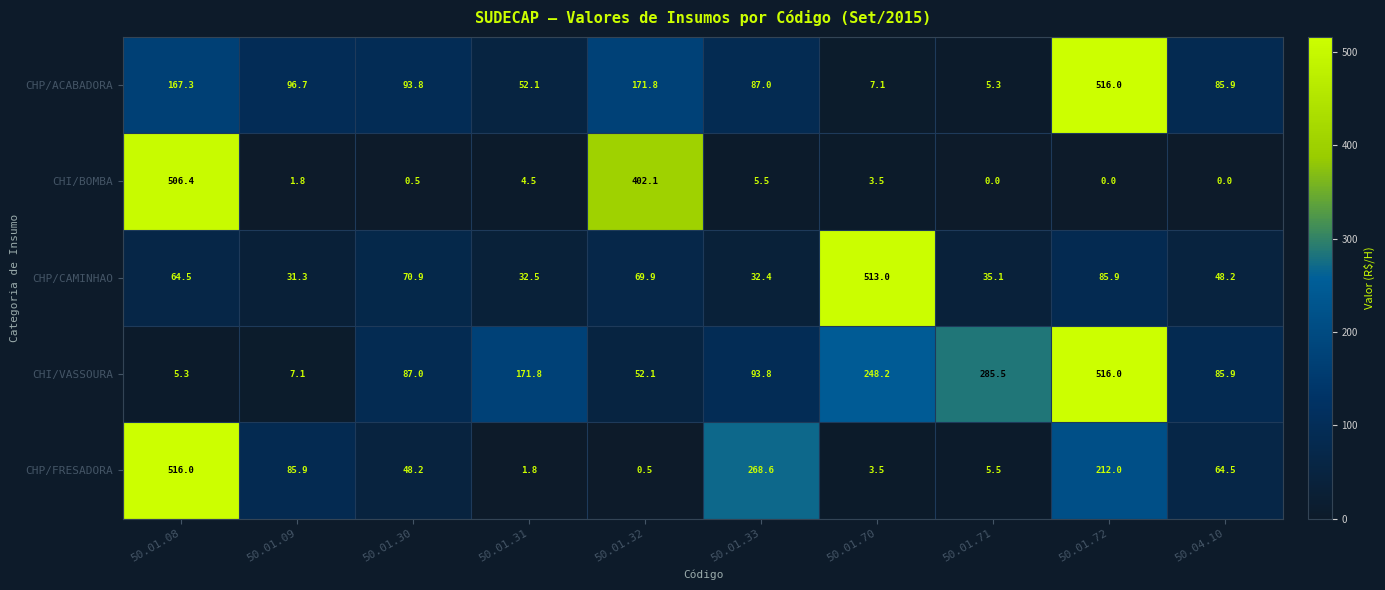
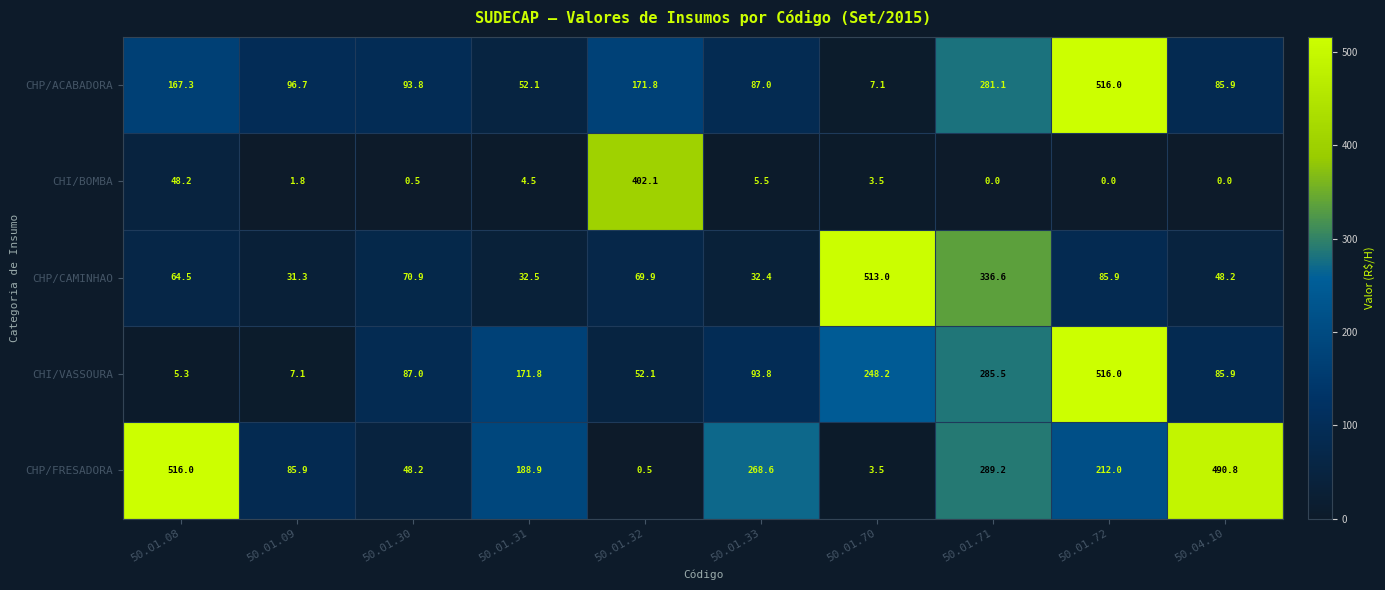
CHP/ACABADORA, 50.01.71: 5.3 -> 281.1
CHI/BOMBA, 50.01.08: 506.4 -> 48.2
CHP/CAMINHAO, 50.01.71: 35.1 -> 336.6
CHP/FRESADORA, 50.01.31: 1.8 -> 188.9
CHP/FRESADORA, 50.01.71: 5.5 -> 289.2
CHP/FRESADORA, 50.04.10: 64.5 -> 490.8
